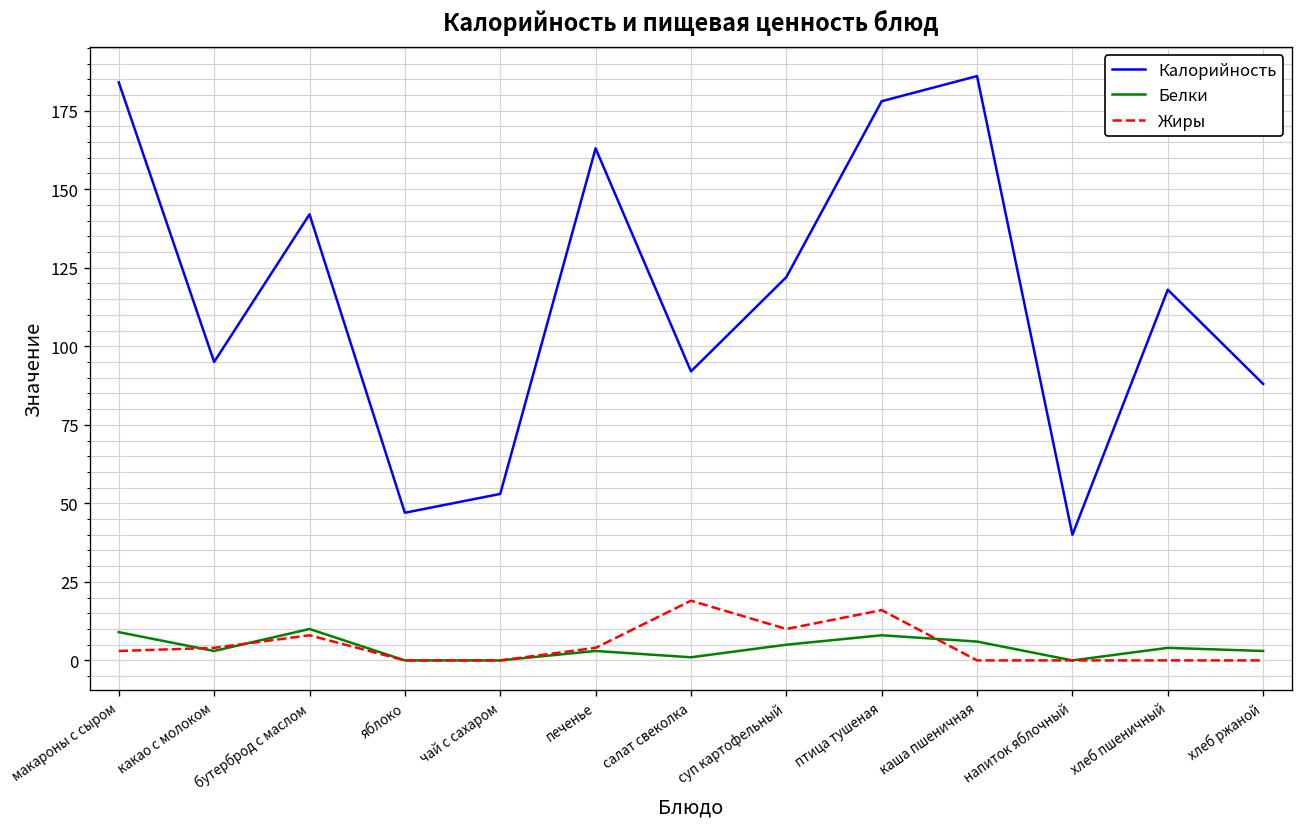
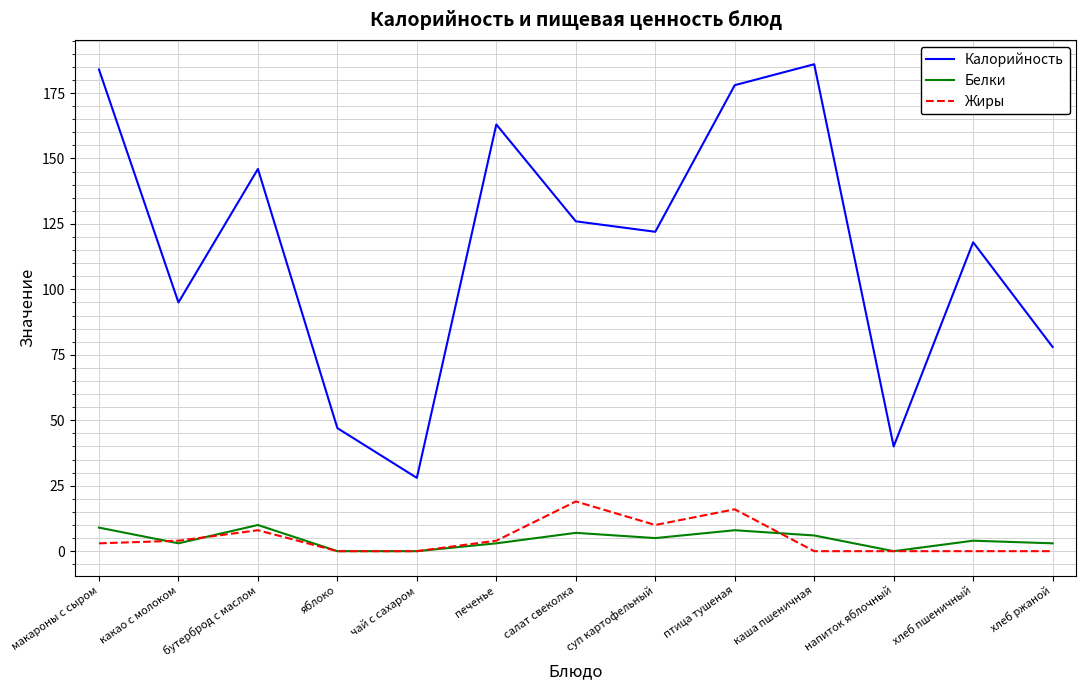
Калорийность, бутерброд с маслом: 142 -> 146
Калорийность, чай с сахаром: 53 -> 28
Калорийность, салат свеколка: 92 -> 126
Белки, салат свеколка: 1 -> 7
Калорийность, хлеб ржаной: 88 -> 78
